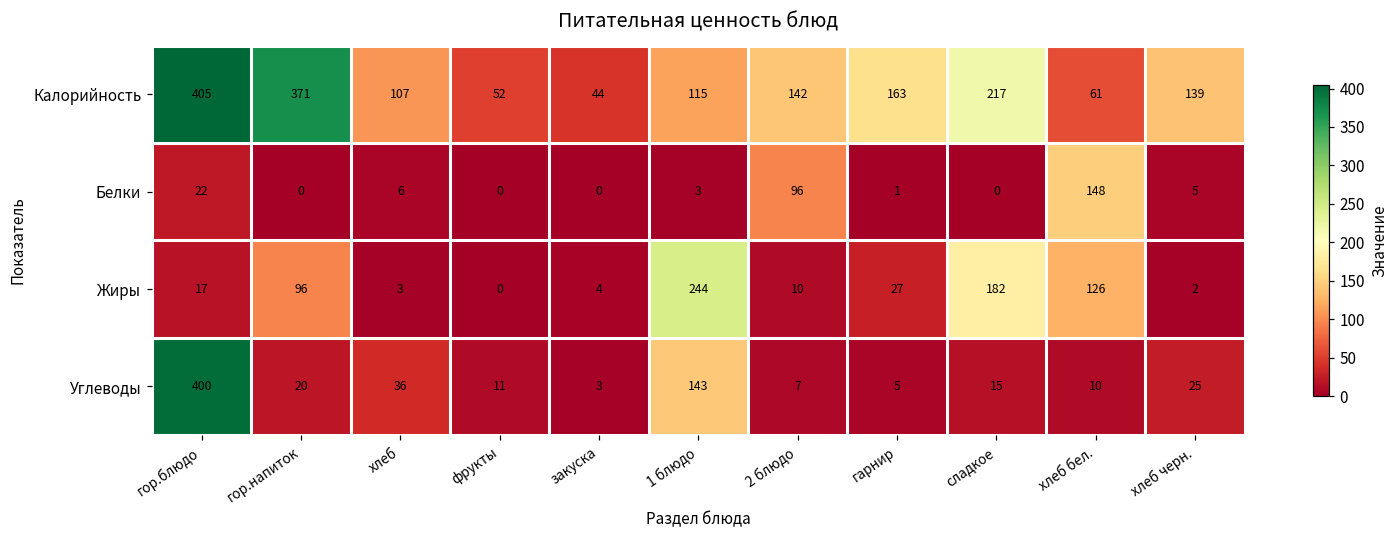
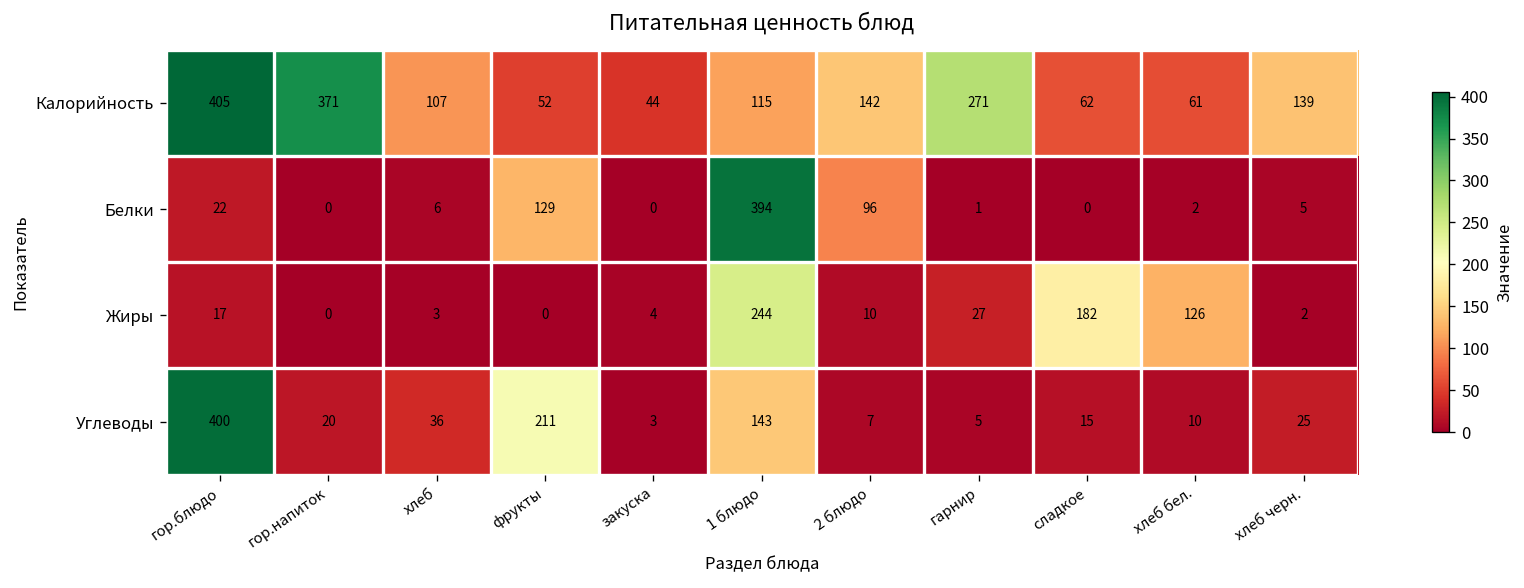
Калорийность, гарнир: 163 -> 271
Калорийность, сладкое: 217 -> 62
Белки, фрукты: 0 -> 129
Белки, 1 блюдо: 3 -> 394
Белки, хлеб бел.: 148 -> 2
Жиры, гор.напиток: 96 -> 0
Углеводы, фрукты: 11 -> 211
